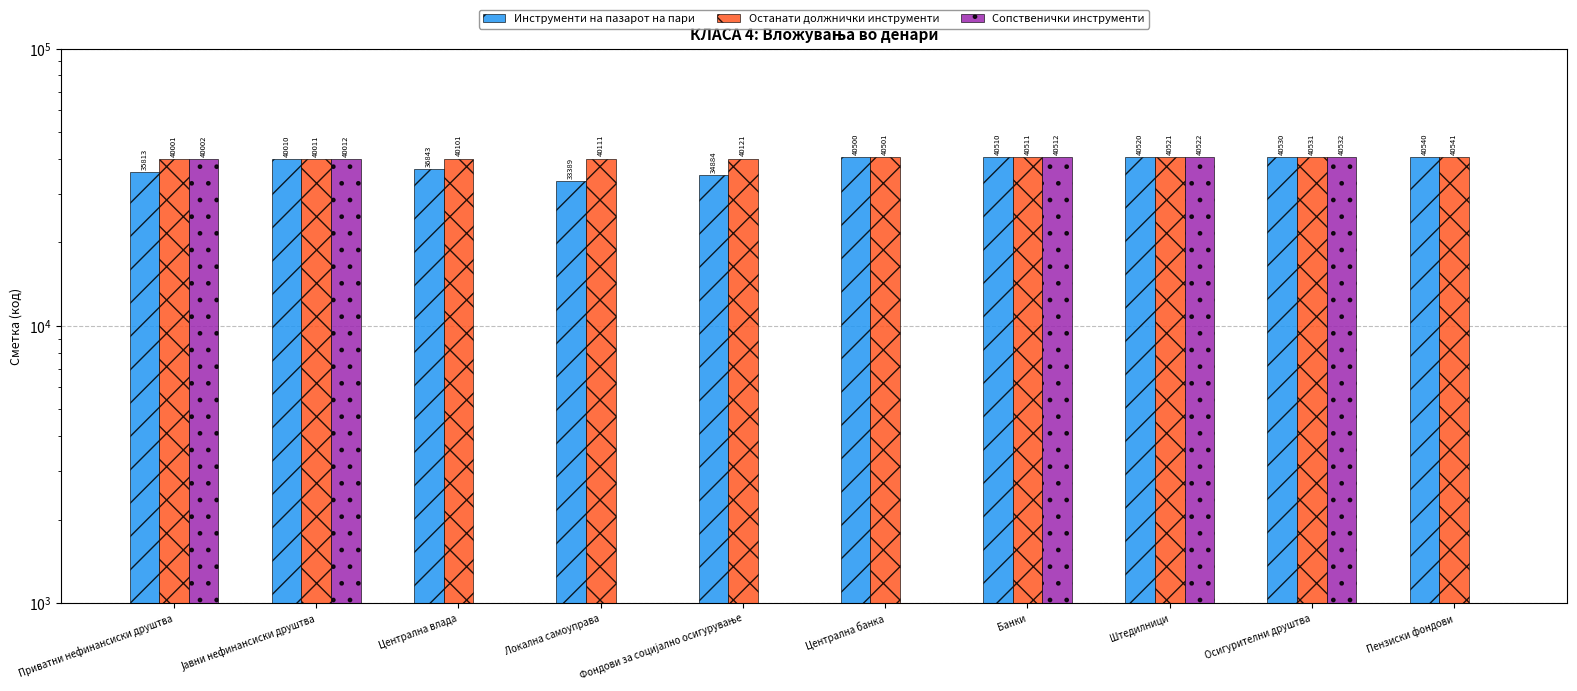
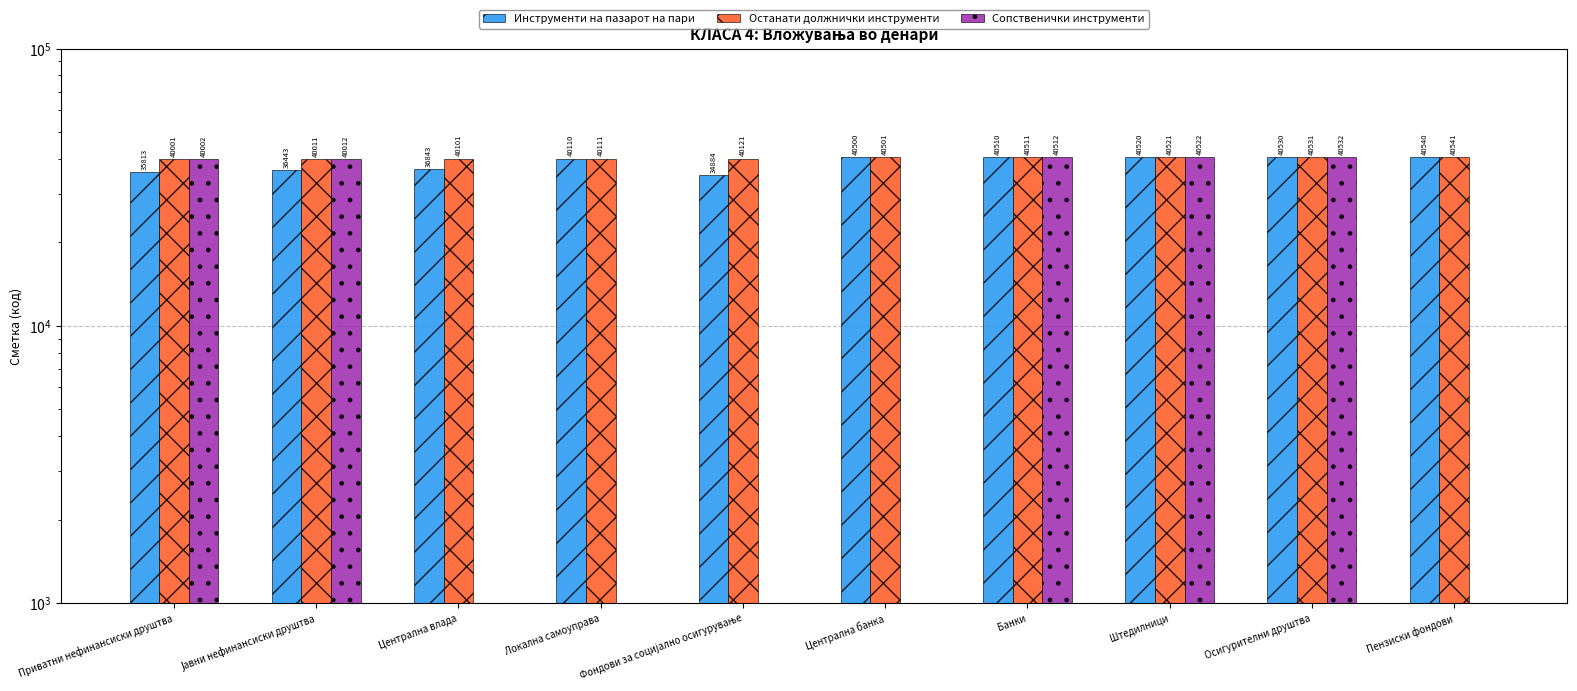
Инструменти на пазарот на пари, Јавни нефинансиски друштва: 40010 -> 36443
Инструменти на пазарот на пари, Локална самоуправа: 33389 -> 40110
